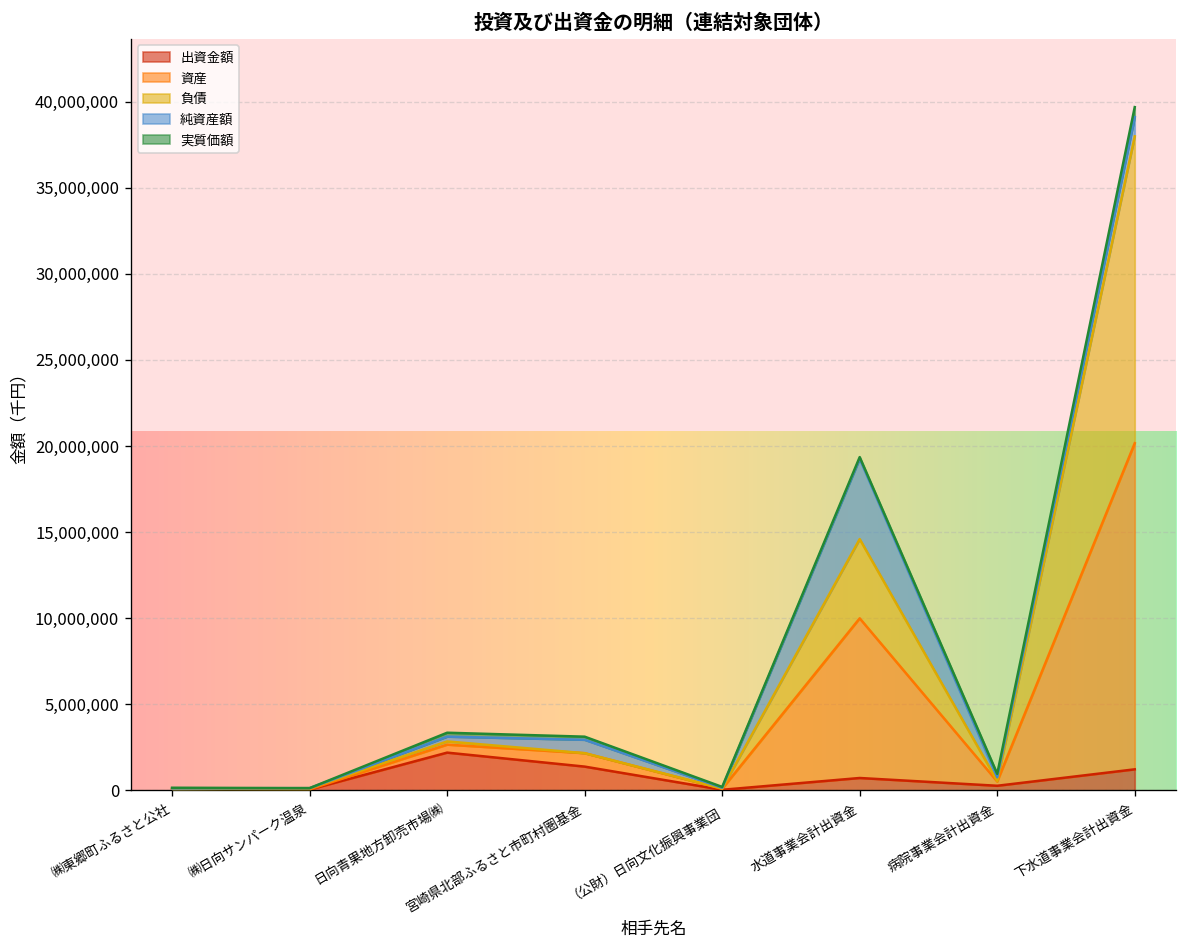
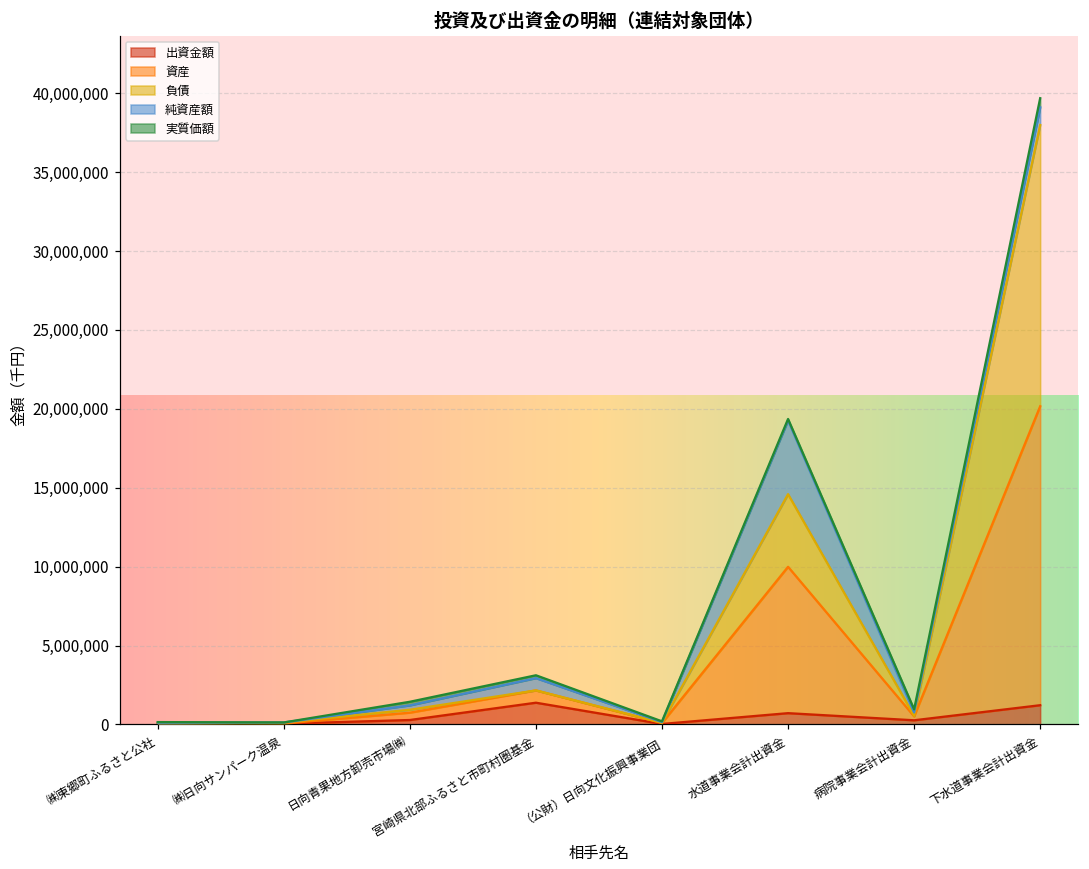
出資金額, 日向青果地方卸売市場㈱: 2,200,000 -> 300,000
